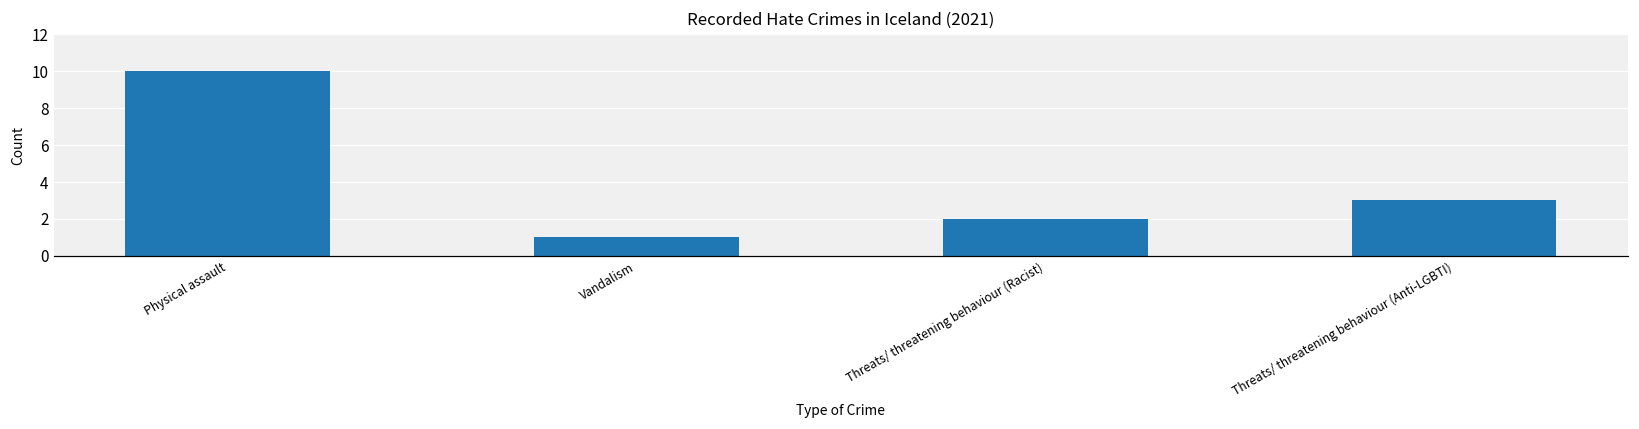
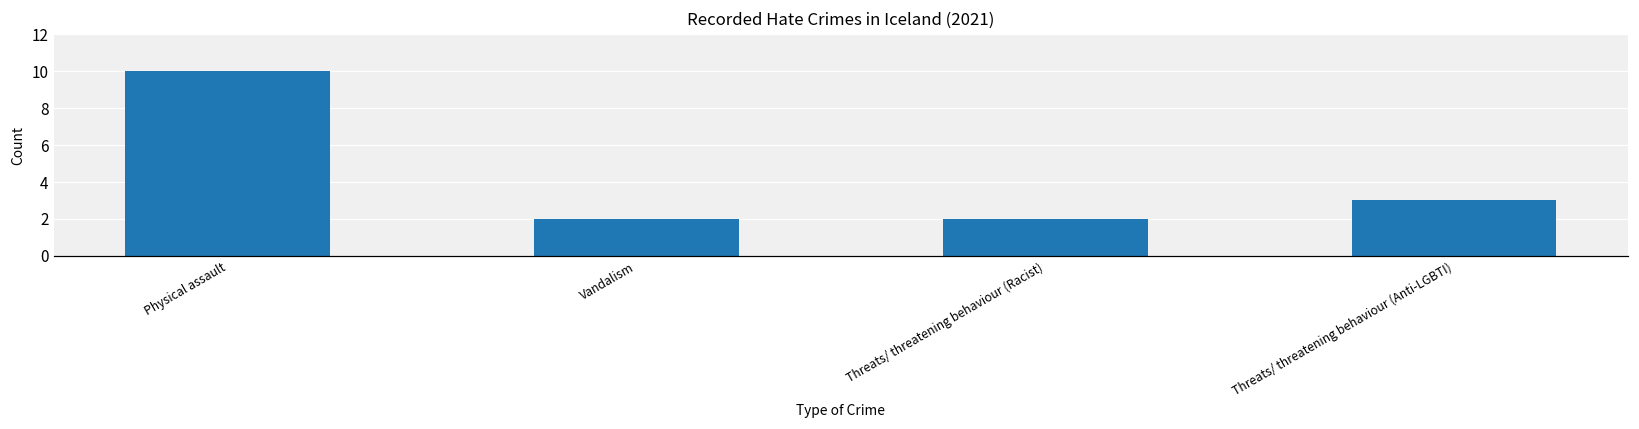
Vandalism: 1 -> 2
